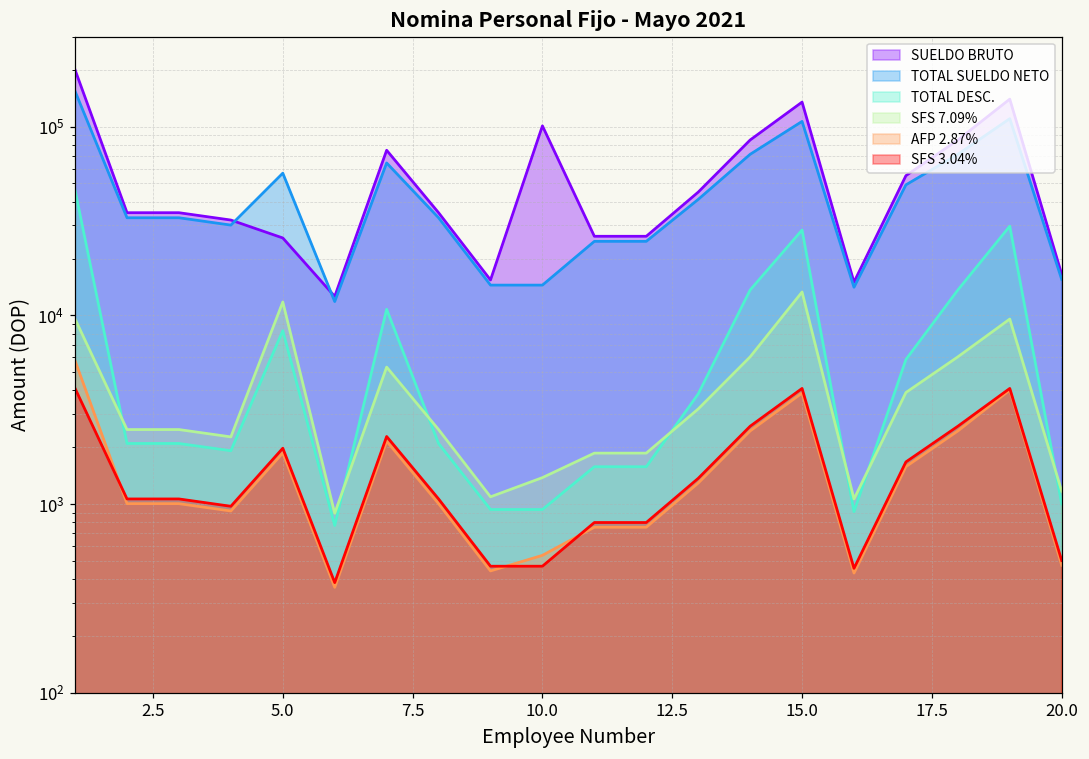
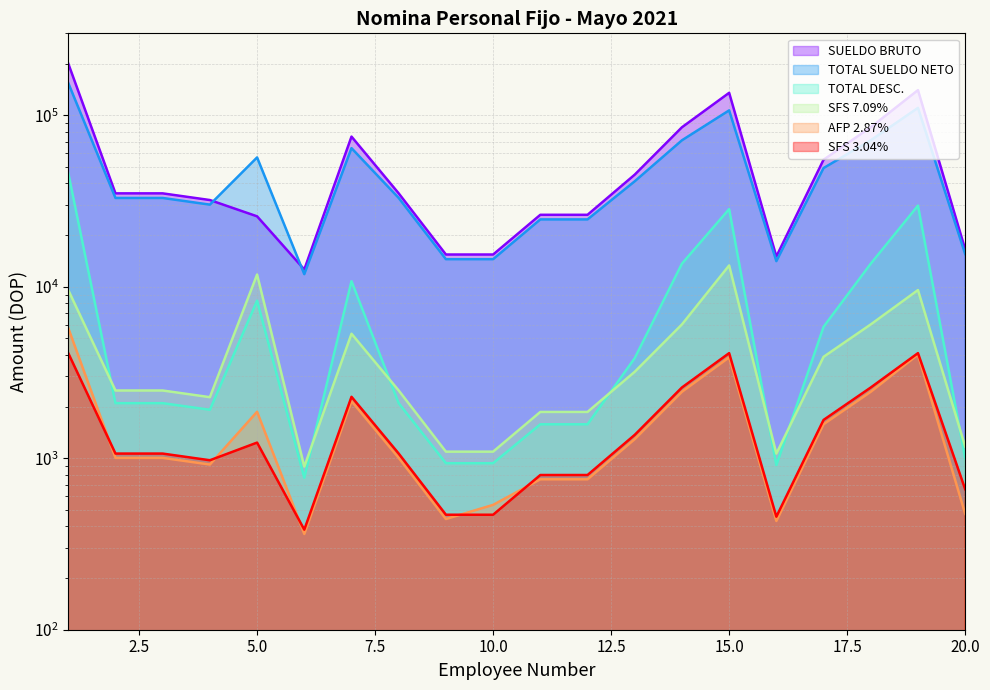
SFS 3.04%, 5.0: 2000 -> 1200
SUELDO BRUTO, 10.0: 100000 -> 15000
SFS 7.09%, 10.0: 1400 -> 1100
SFS 3.04%, 20.0: 500 -> 660
